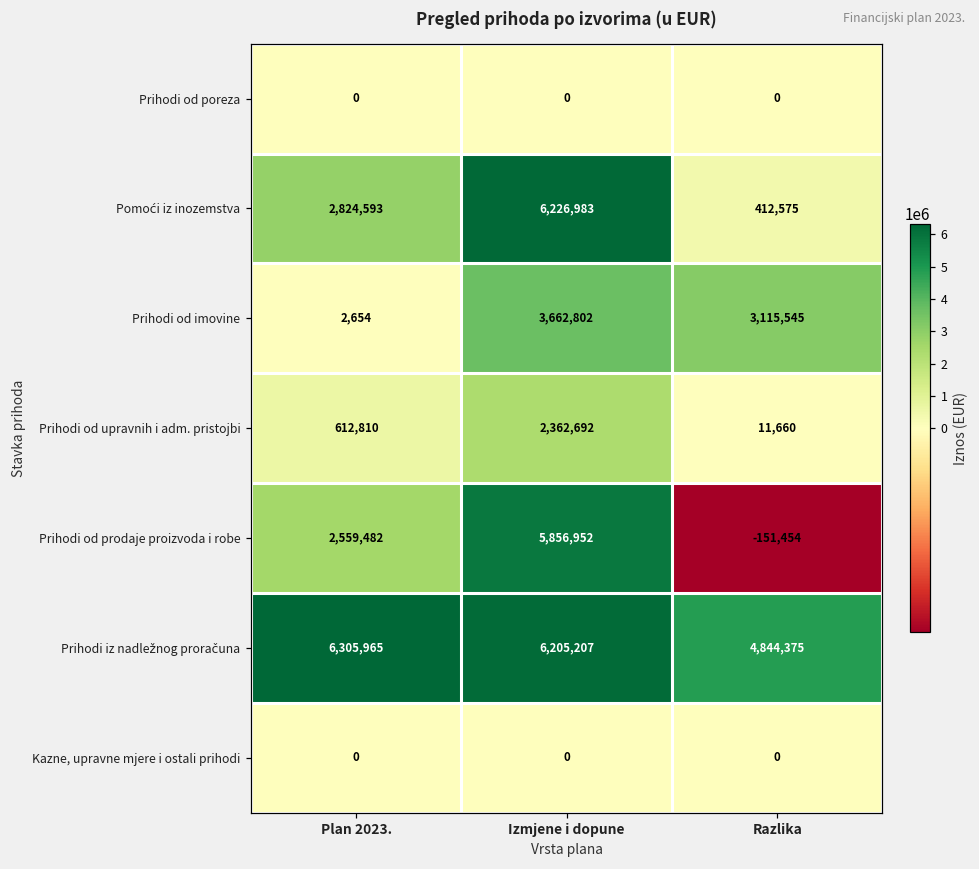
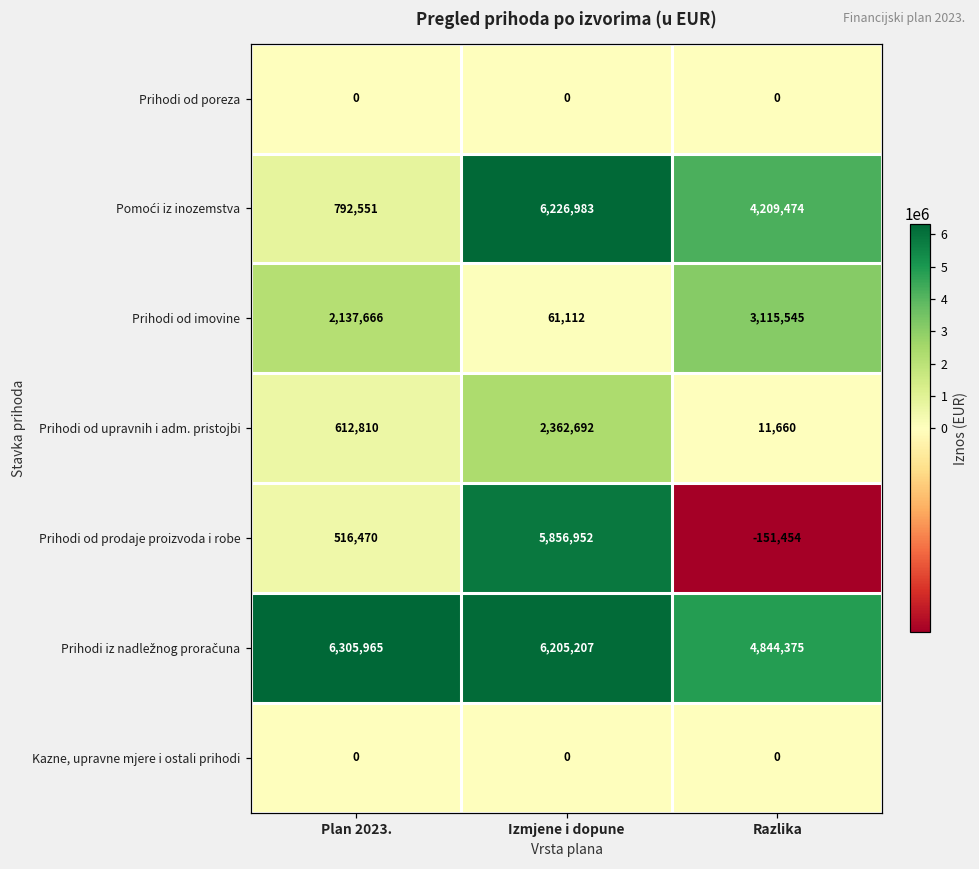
Pomoći iz inozemstva, Plan 2023.: 2,824,593 -> 792,551
Pomoći iz inozemstva, Razlika: 412,575 -> 4,209,474
Prihodi od imovine, Plan 2023.: 2,654 -> 2,137,666
Prihodi od imovine, Izmjene i dopune: 3,662,802 -> 61,112
Prihodi od prodaje proizvoda i robe, Plan 2023.: 2,559,482 -> 516,470
